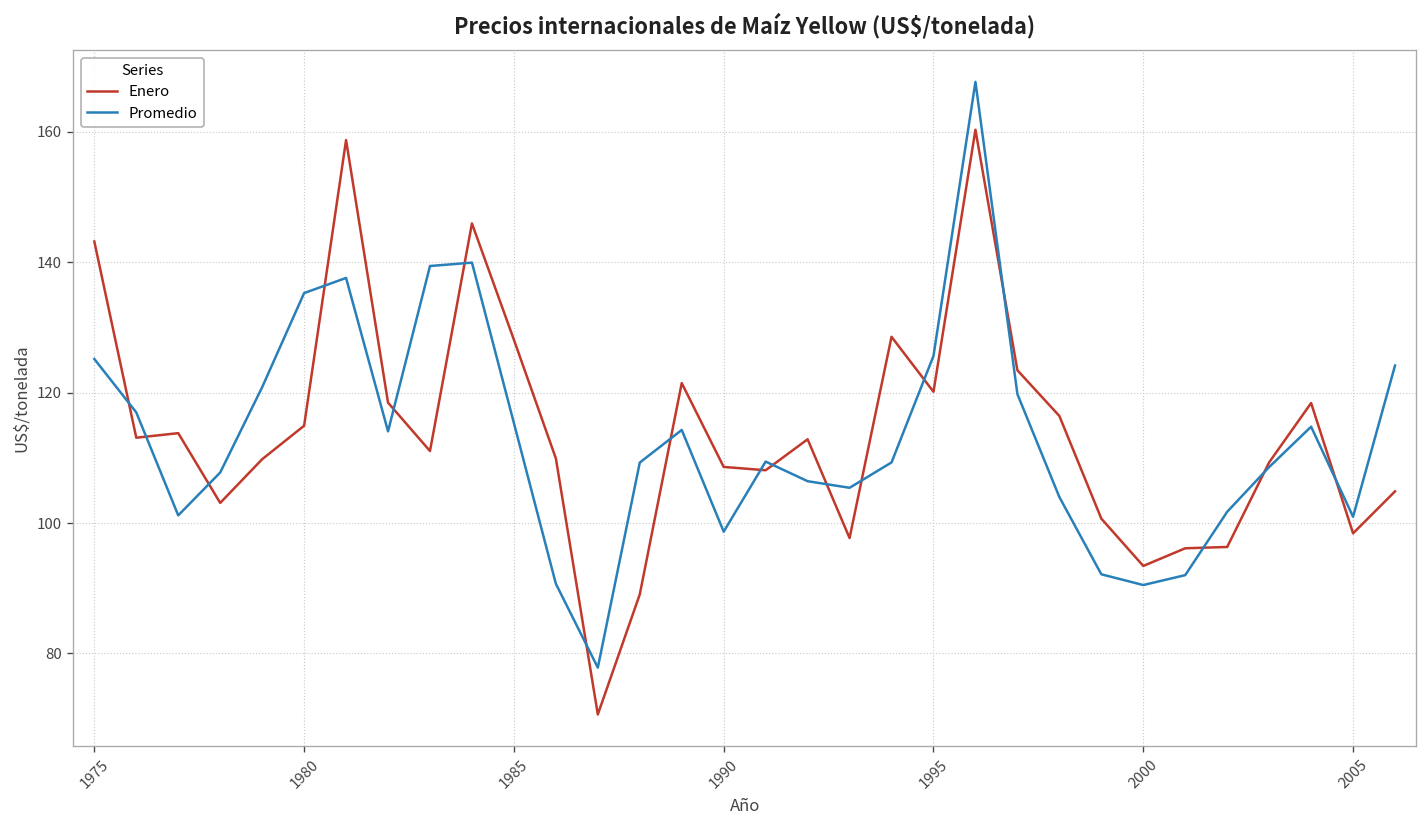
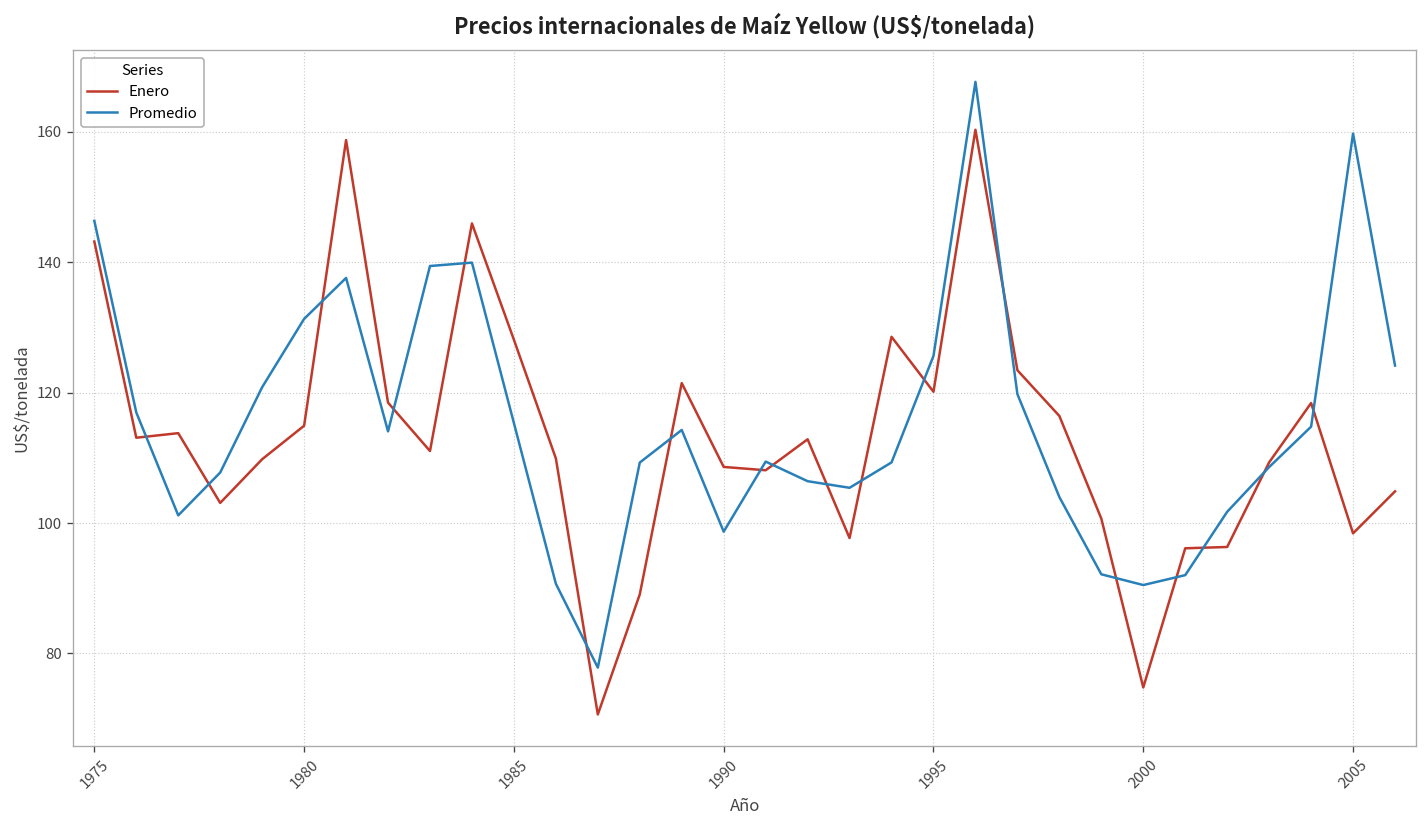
Promedio, 1975: 125 -> 146
Promedio, 1980: 135 -> 131
Enero, 2000: 93 -> 75
Promedio, 2005: 101 -> 160
